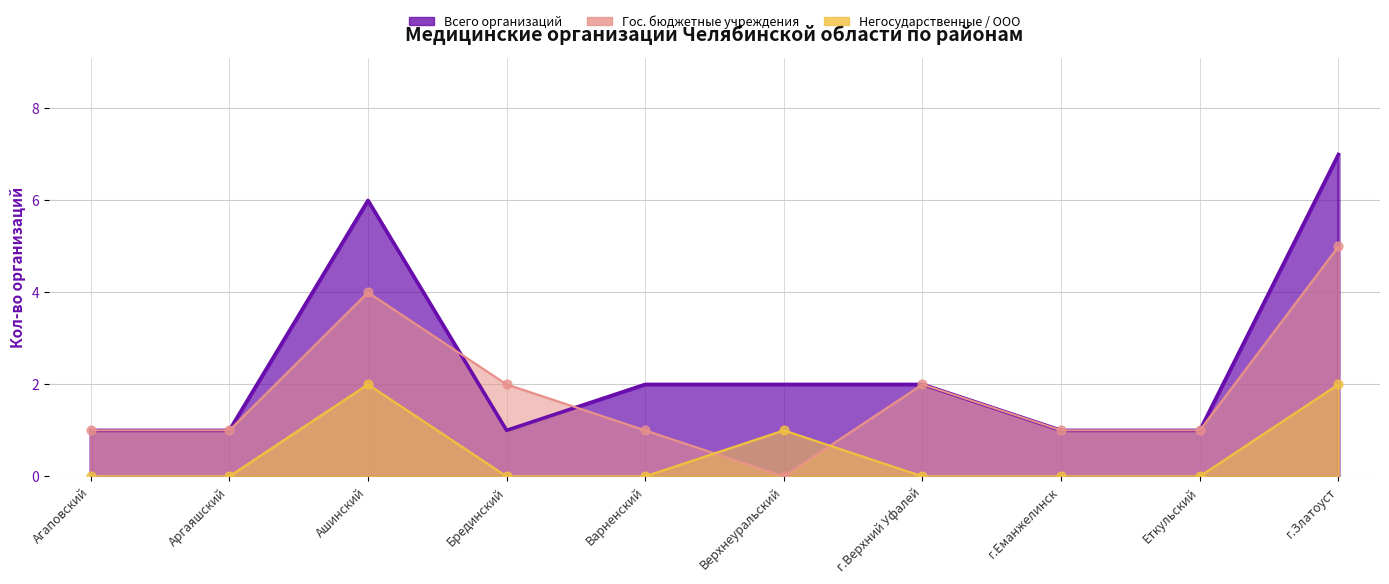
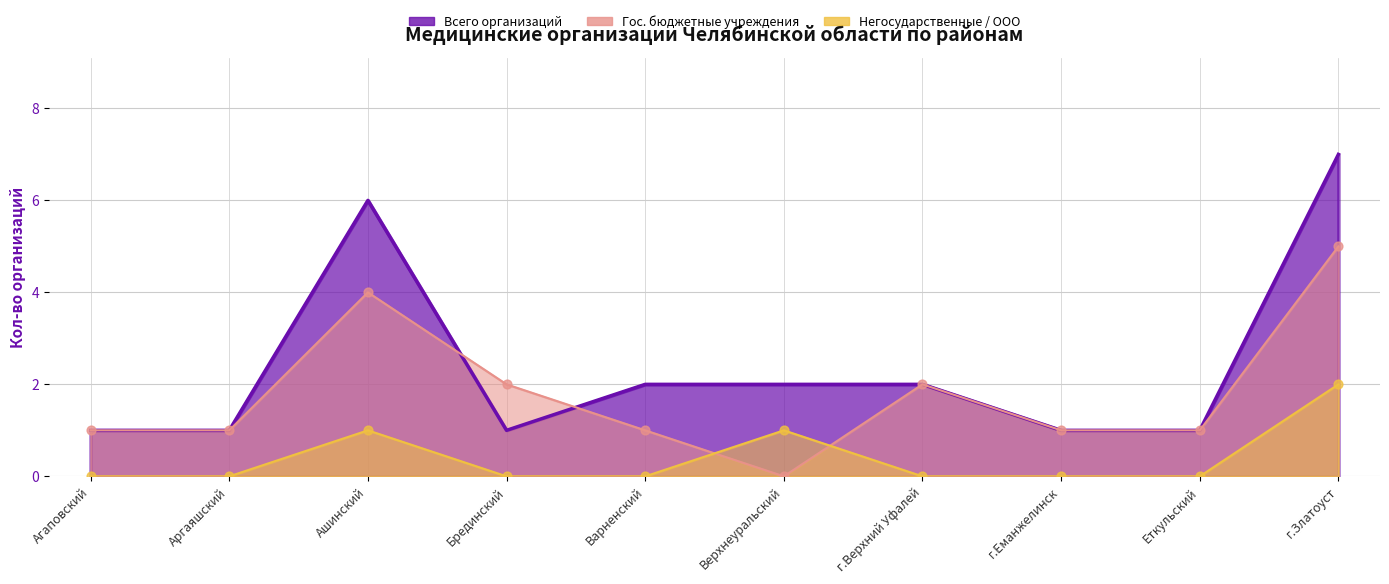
Негосударственные / ООО, Ашинский: 2 -> 1
